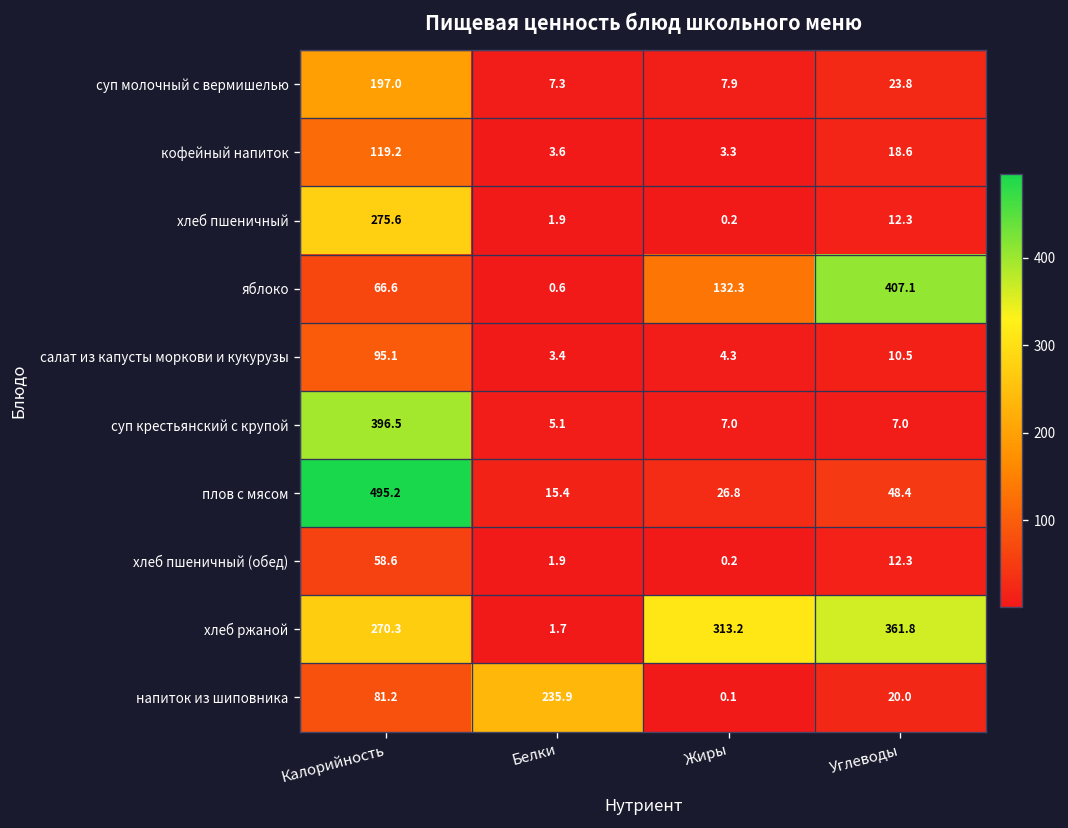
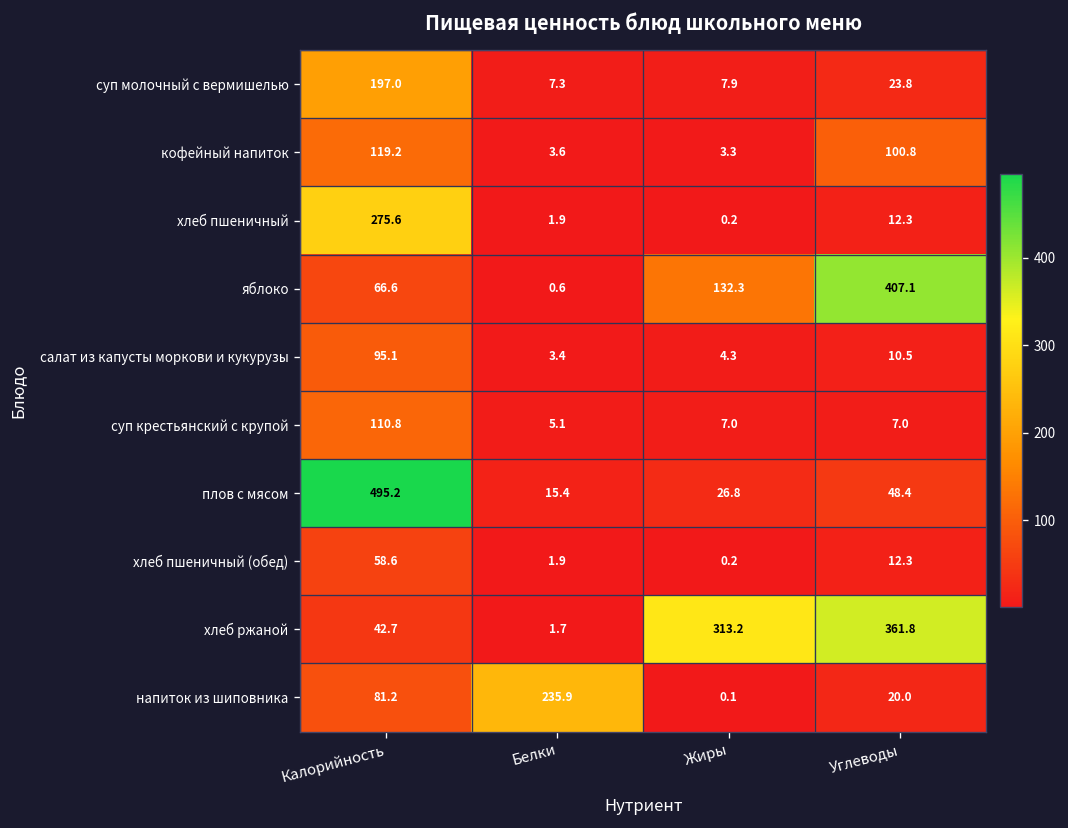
кофейный напиток, Углеводы: 18.6 -> 100.8
суп крестьянский с крупой, Калорийность: 396.5 -> 110.8
хлеб ржаной, Калорийность: 270.3 -> 42.7
